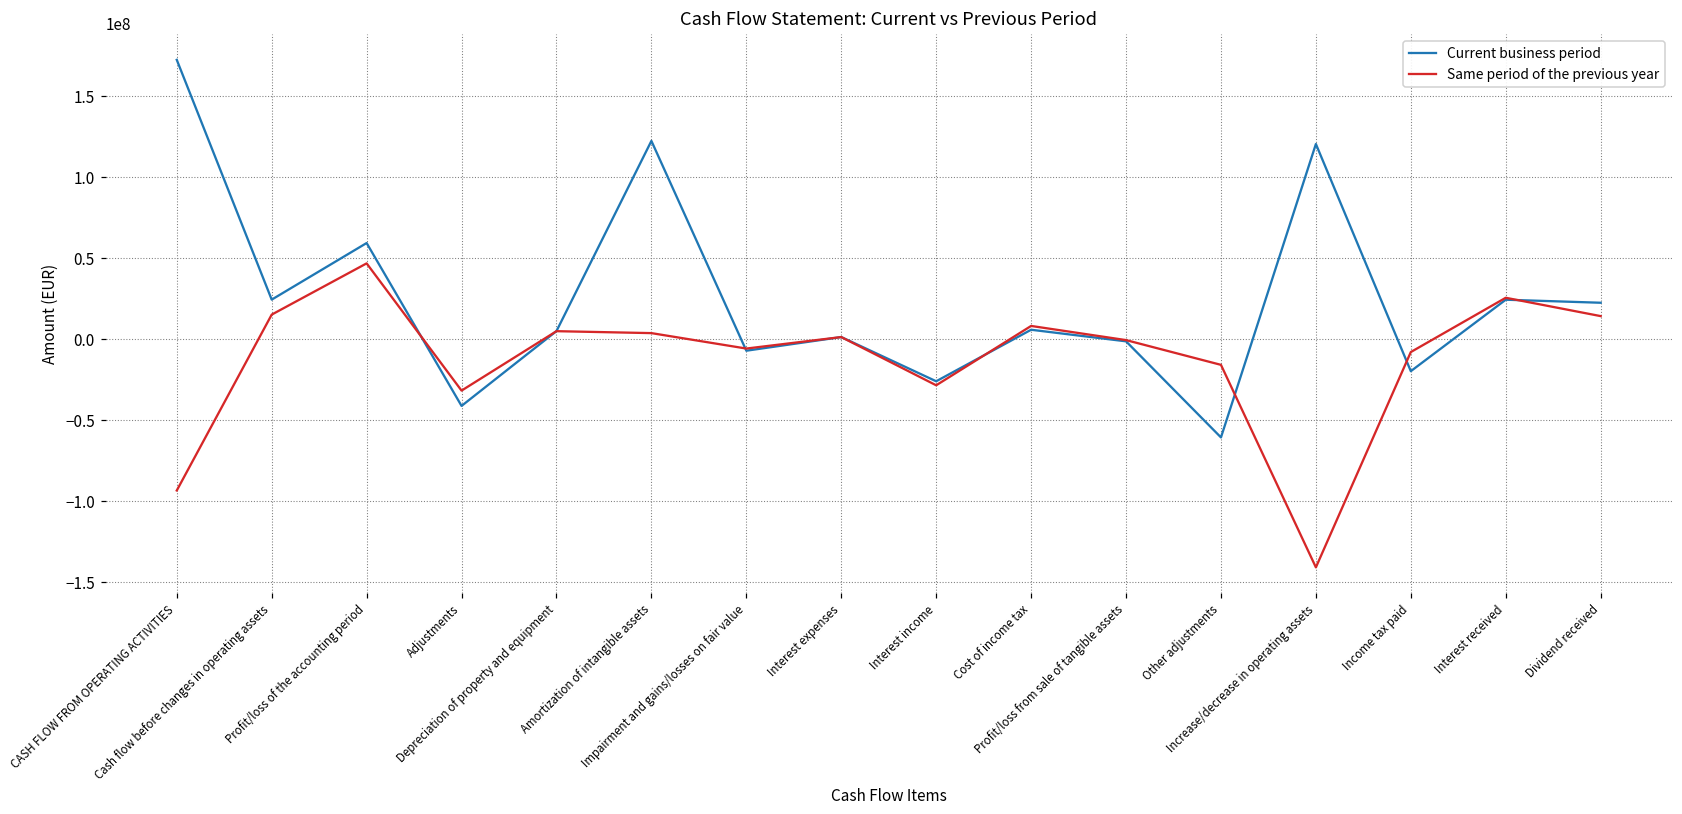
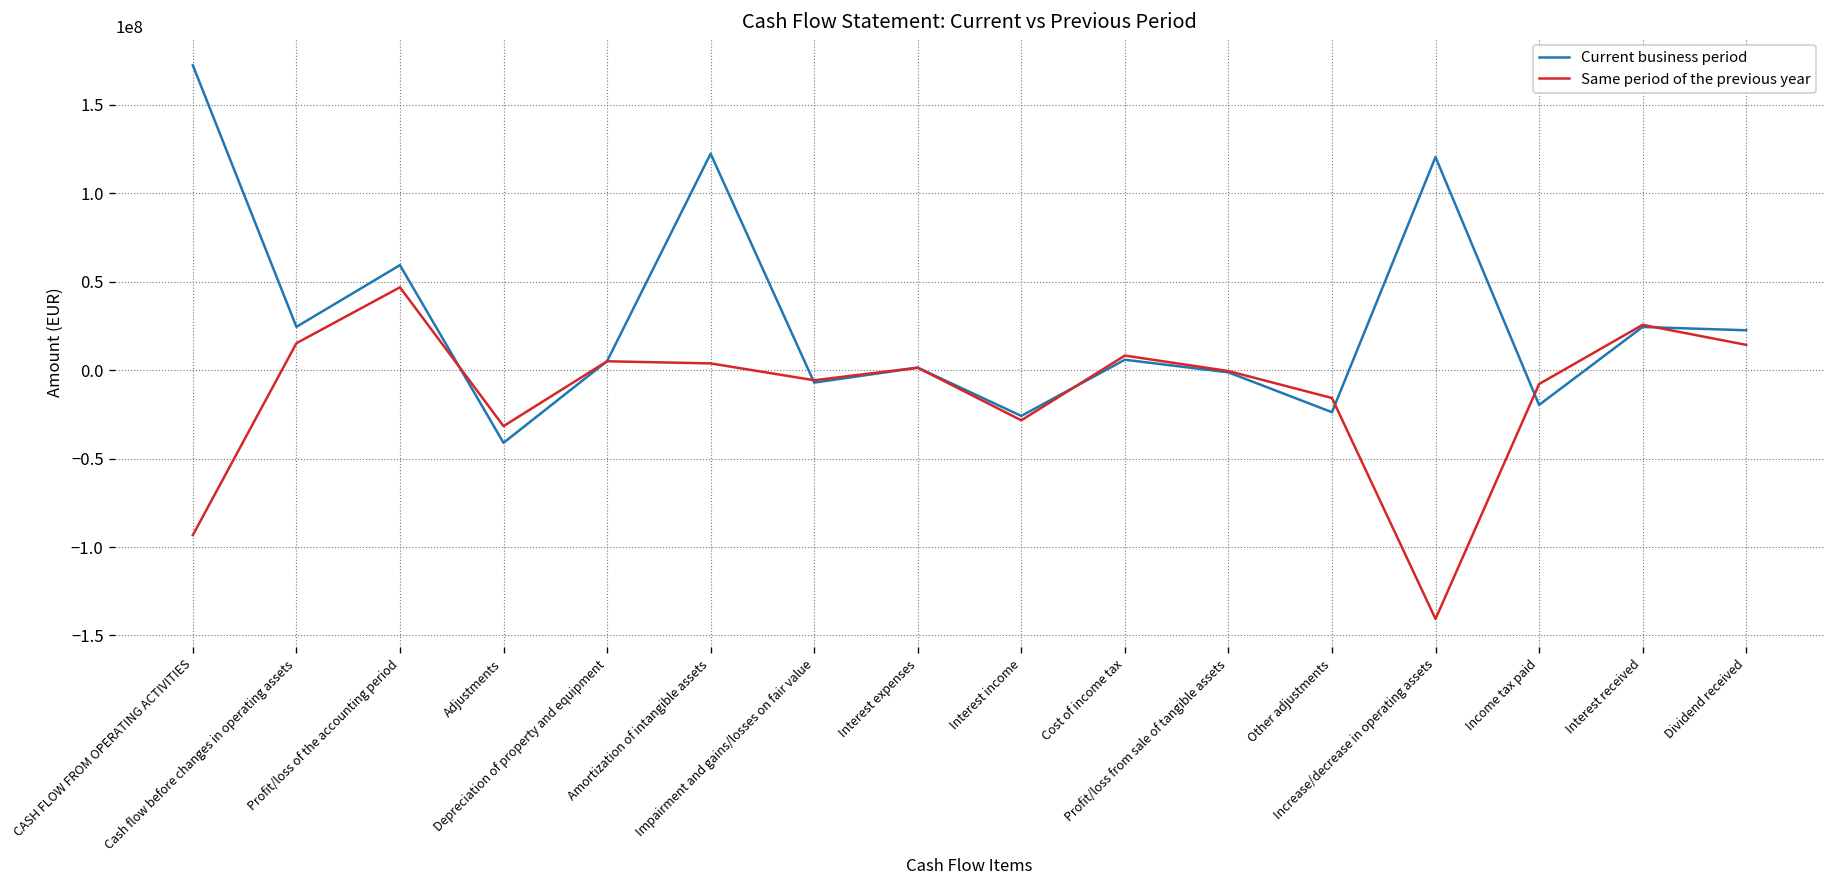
Current business period, Other adjustments: -61000000 -> -24000000
